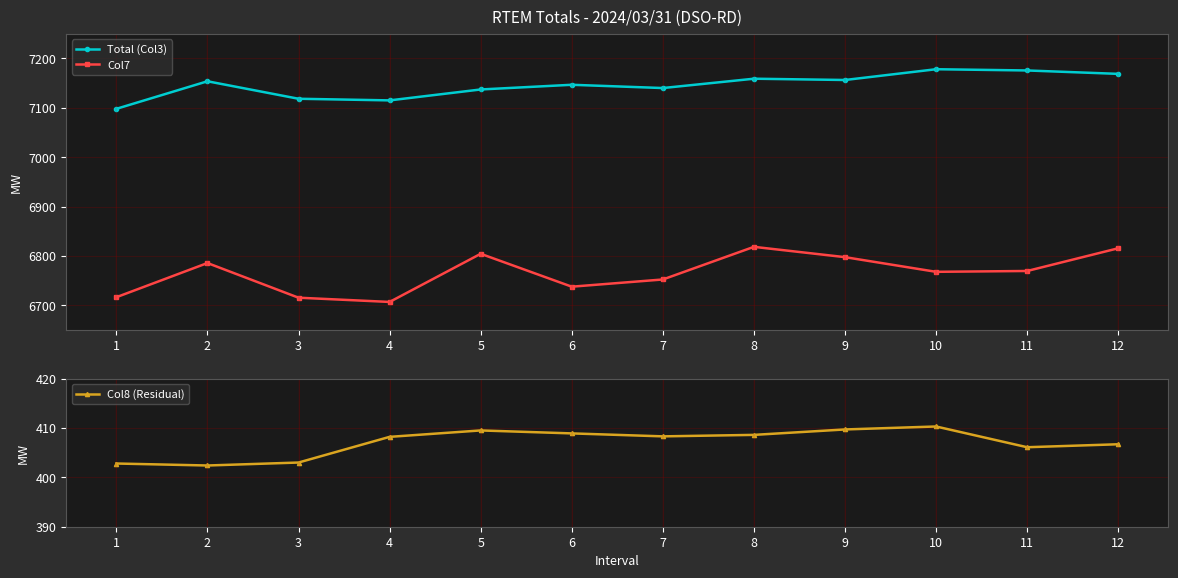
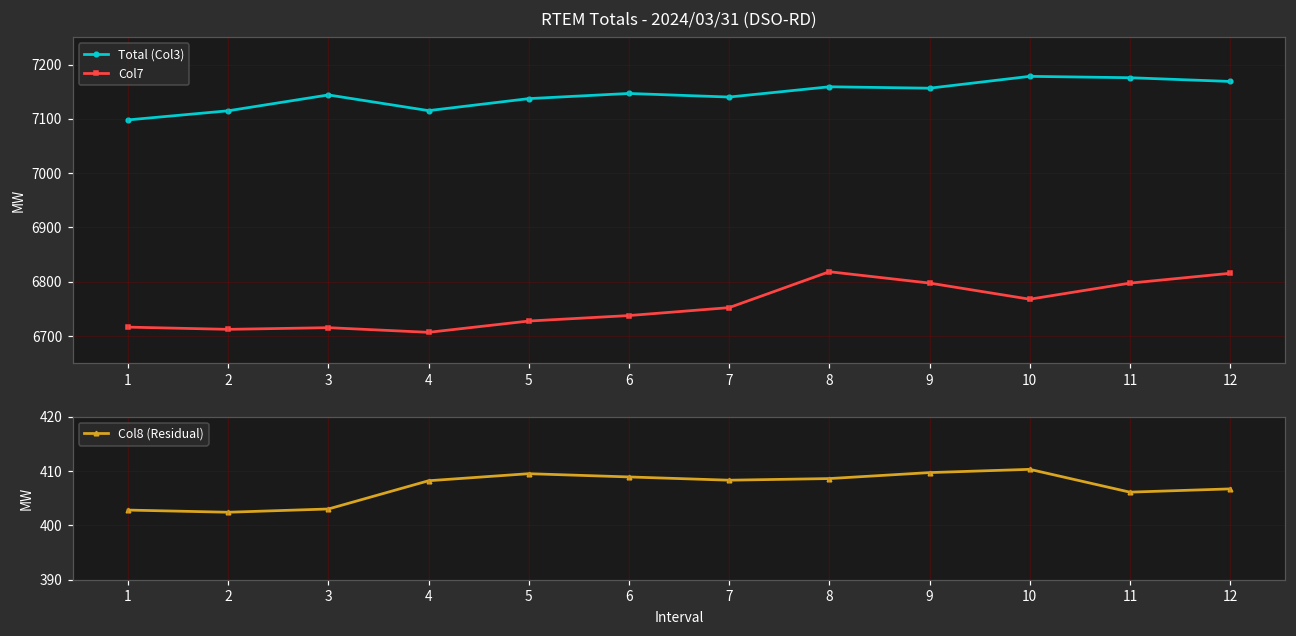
RTEM Totals - 2024/03/31 (DSO-RD), Total (Col3), 2: 7150 -> 7110
RTEM Totals - 2024/03/31 (DSO-RD), Col7, 2: 6790 -> 6710
RTEM Totals - 2024/03/31 (DSO-RD), Total (Col3), 3: 7120 -> 7140
RTEM Totals - 2024/03/31 (DSO-RD), Col7, 5: 6800 -> 6730
RTEM Totals - 2024/03/31 (DSO-RD), Col7, 11: 6770 -> 6800
